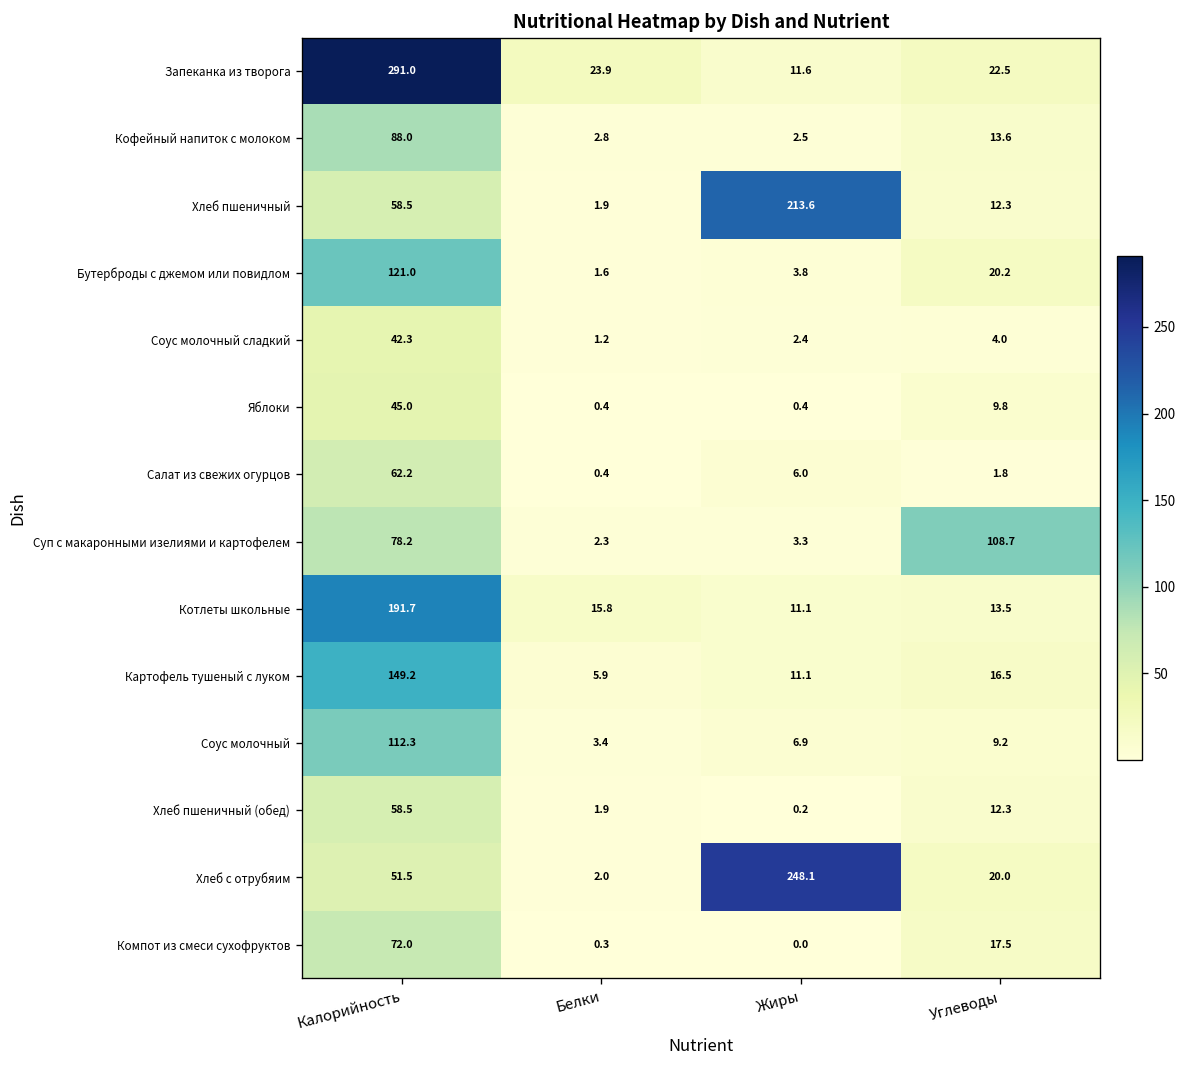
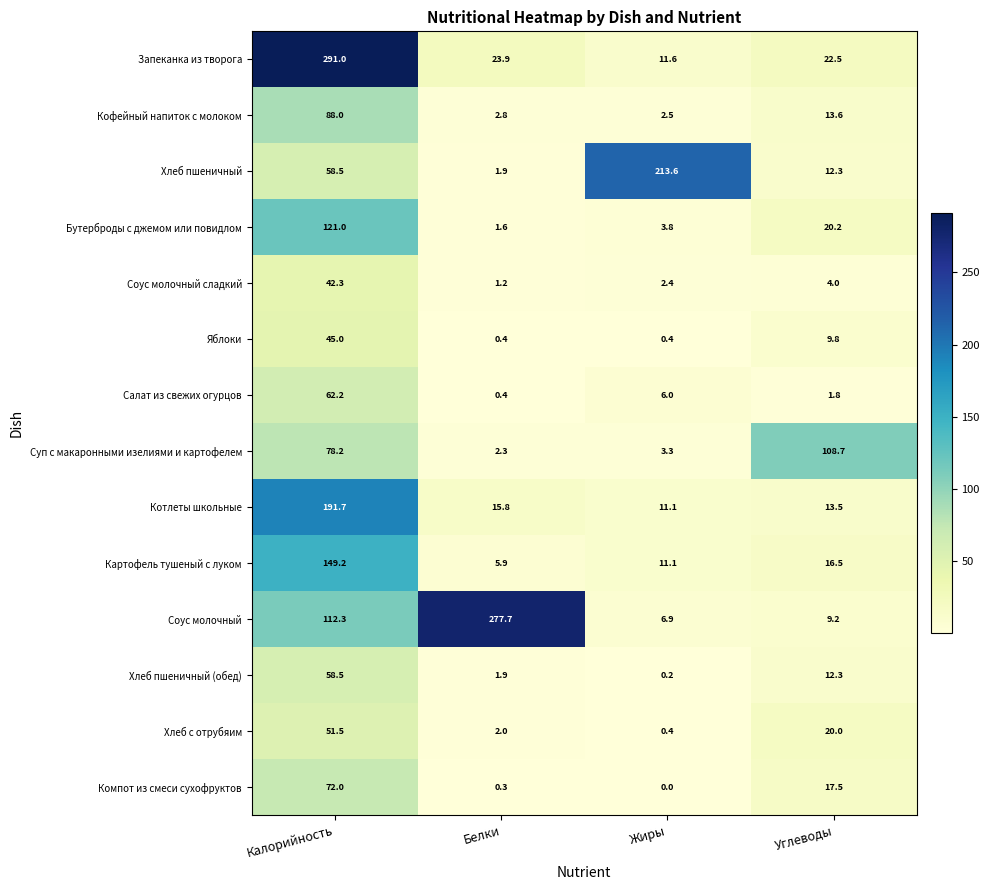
Соус молочный, Белки: 3.4 -> 277.7
Хлеб с отрубяим, Жиры: 248.1 -> 0.4
